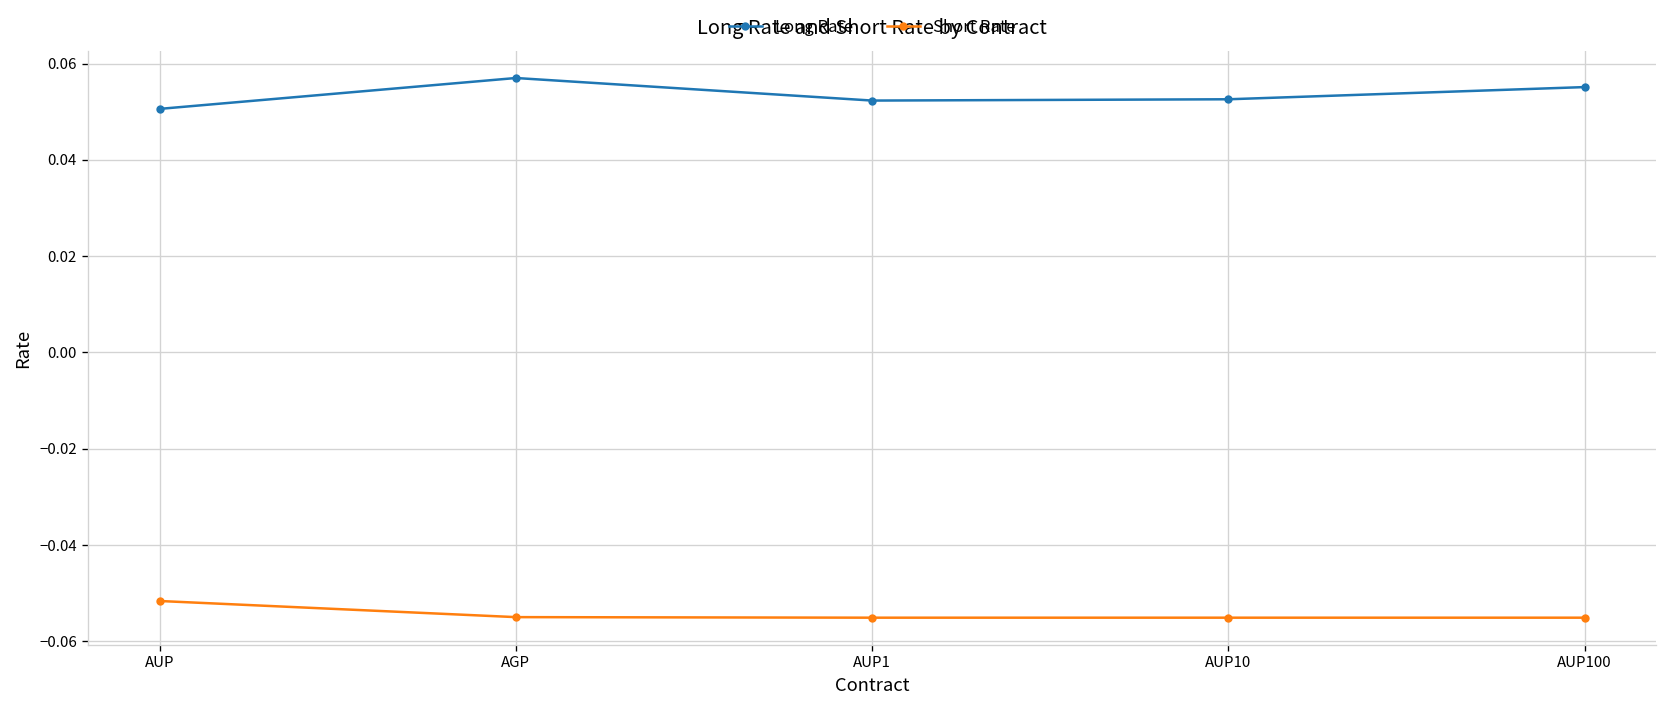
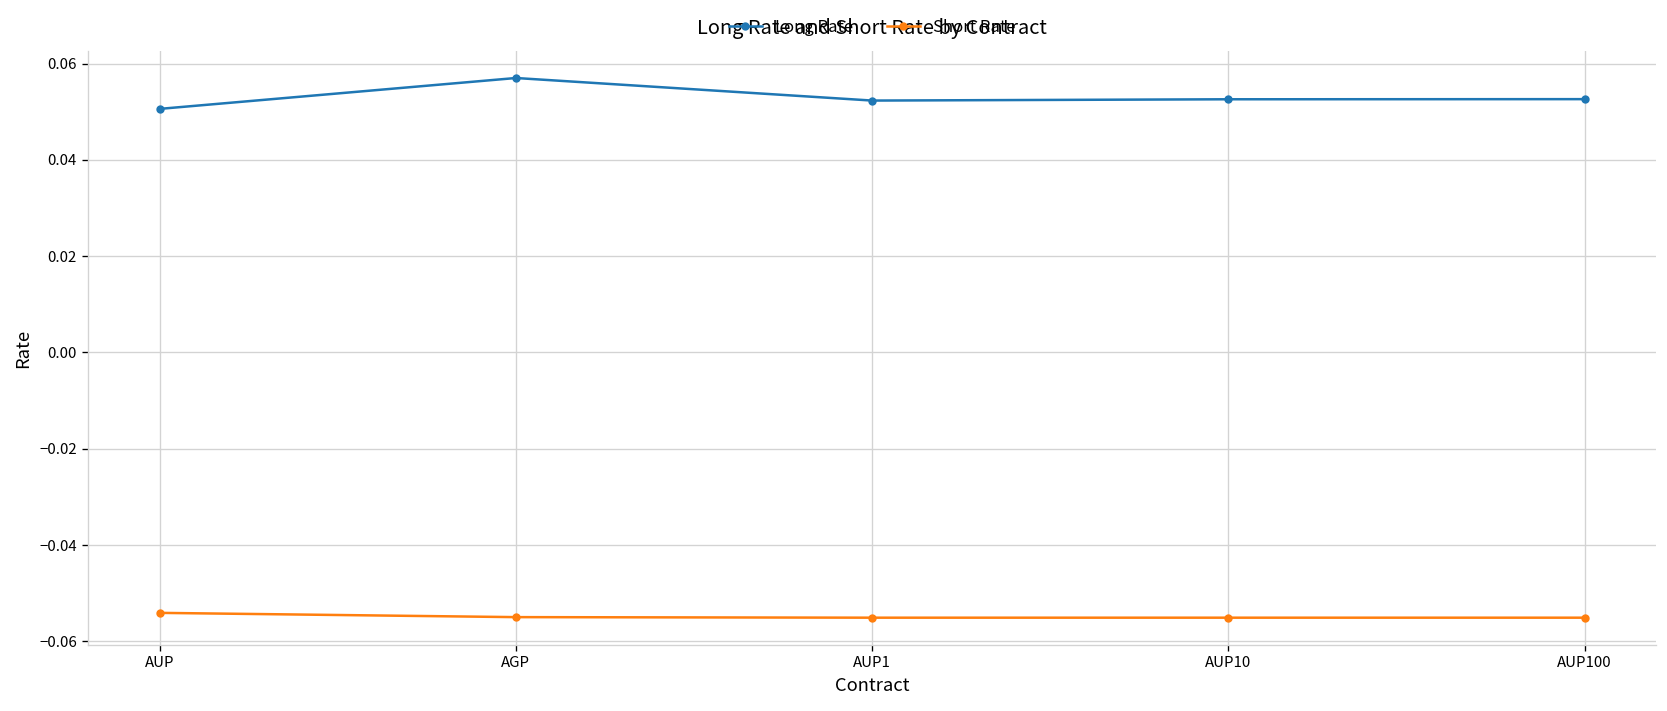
Short Rate, AUP: -0.052 -> -0.054
Long Rate, AUP100: 0.055 -> 0.053
